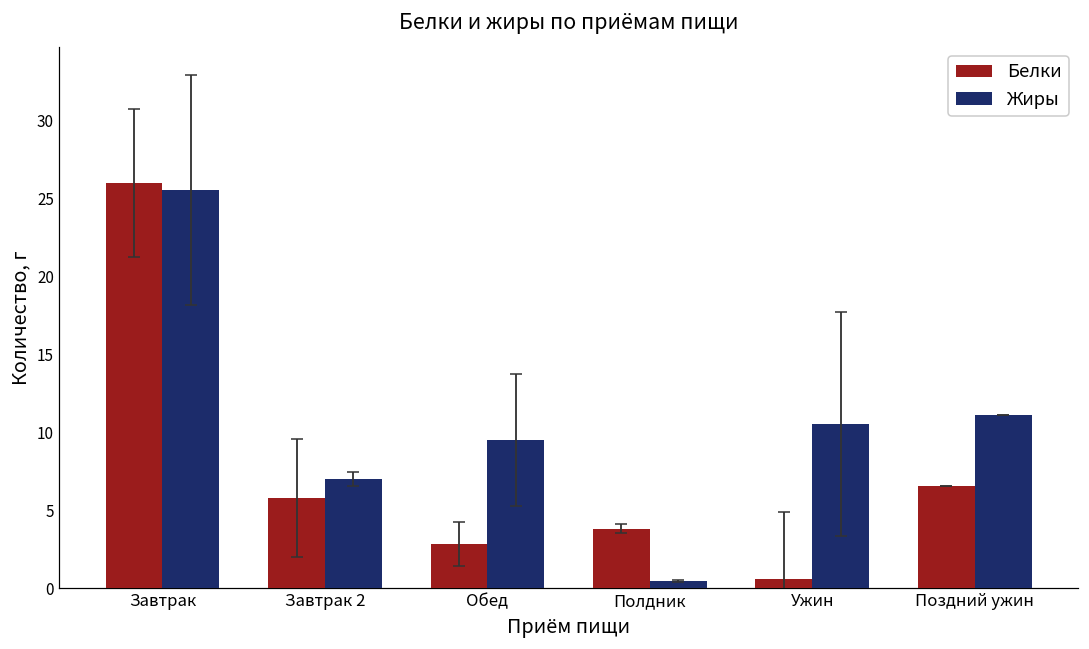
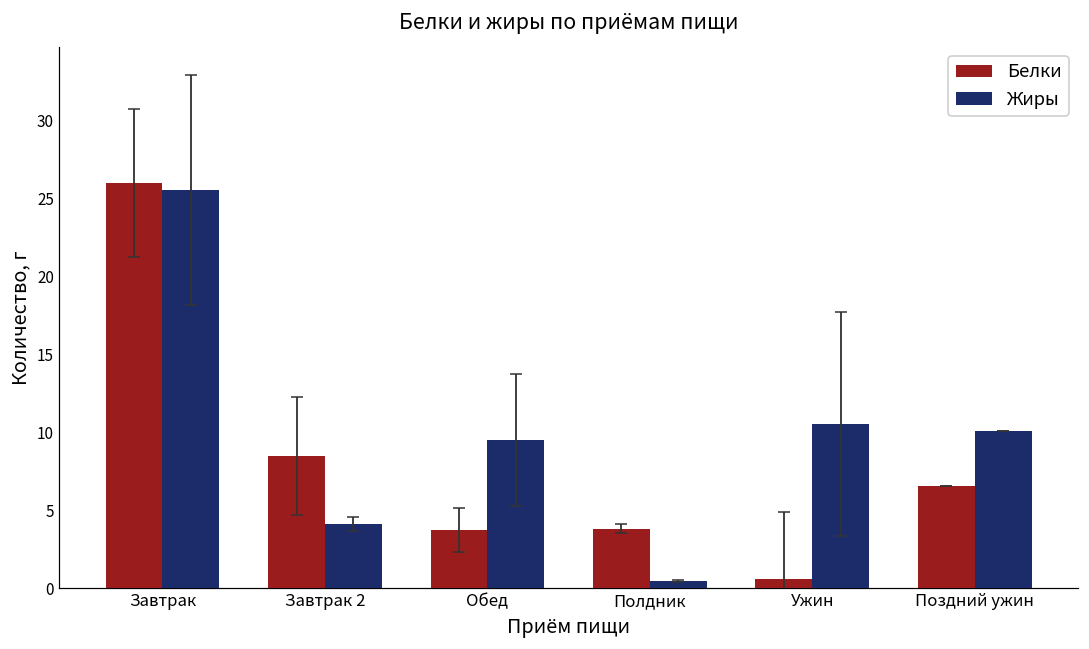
Белки, Завтрак 2: 5.8 -> 8.5
Жиры, Завтрак 2: 7.0 -> 4.1
Белки, Обед: 2.8 -> 3.7
Жиры, Поздний ужин: 11.1 -> 10.1
